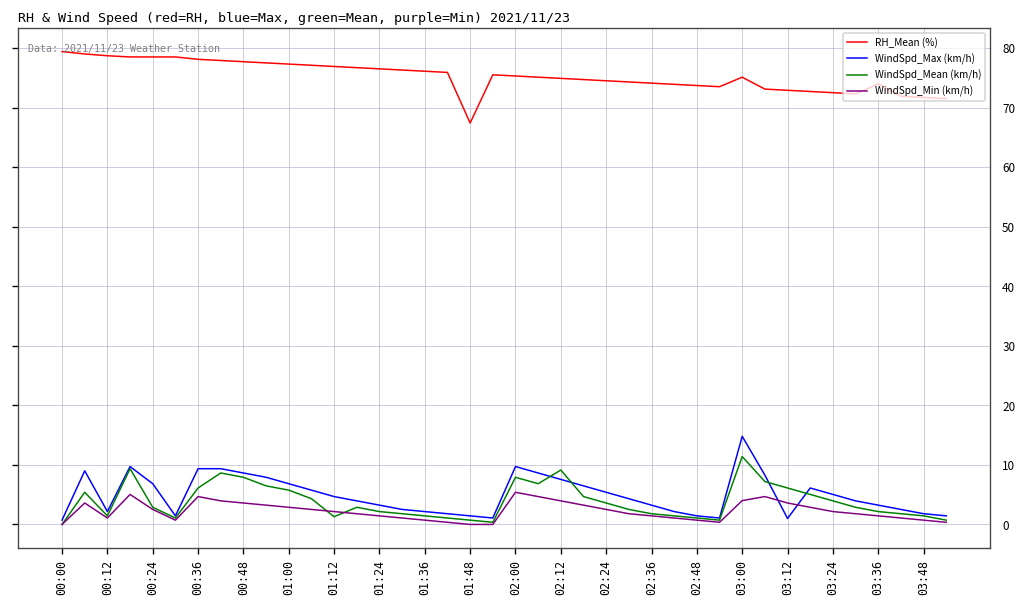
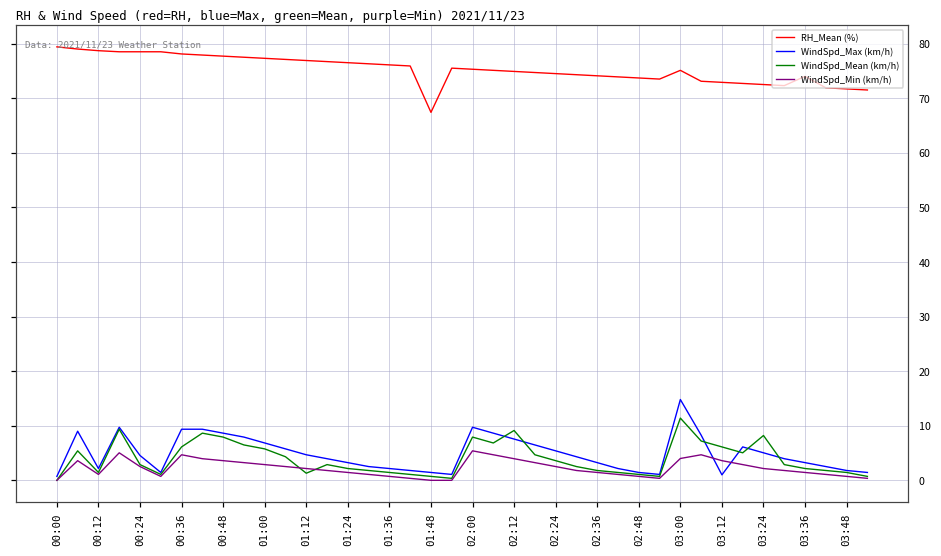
WindSpd_Max (km/h), 00:24: 7 -> 5
WindSpd_Mean (km/h), 03:24: 4 -> 8
